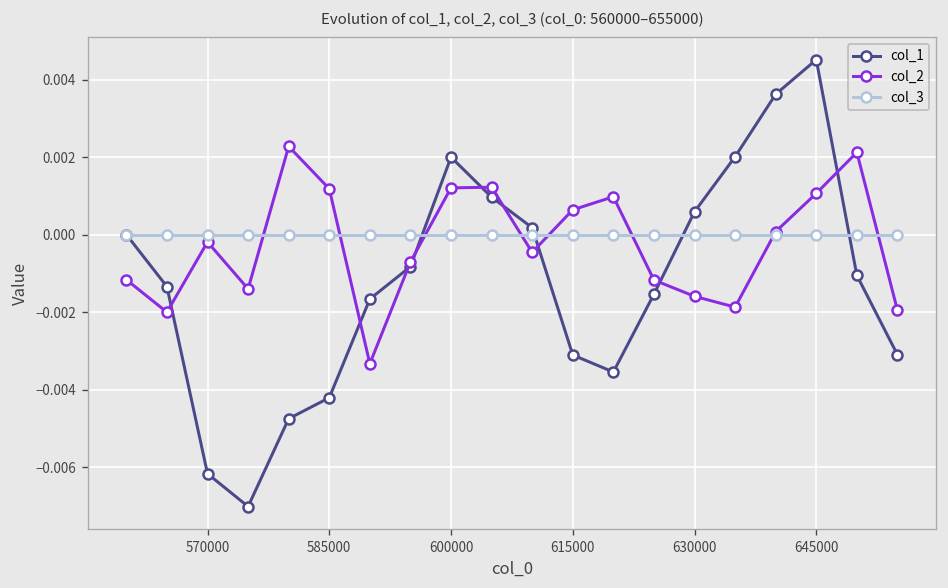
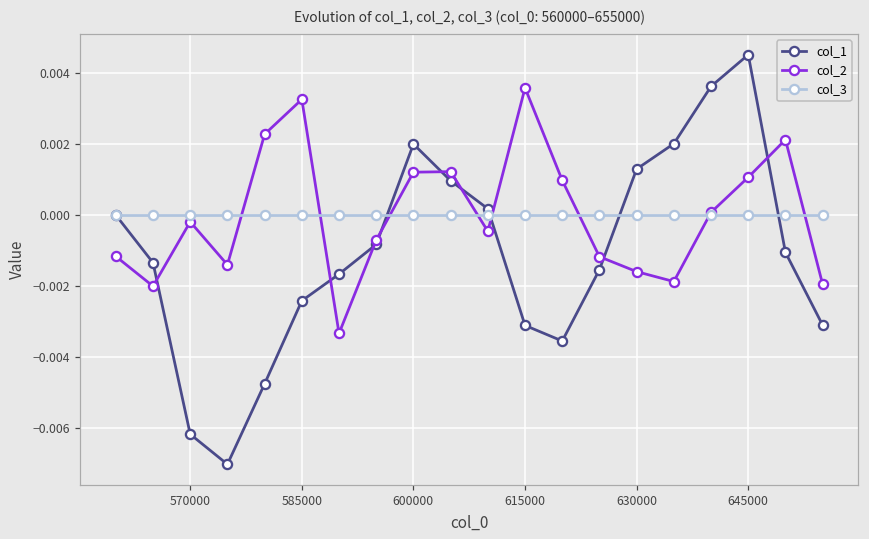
col_1, 585000: -0.0042 -> -0.0024
col_2, 585000: 0.0012 -> 0.0033
col_2, 615000: 0.0006 -> 0.0036
col_1, 630000: 0.0006 -> 0.0013
